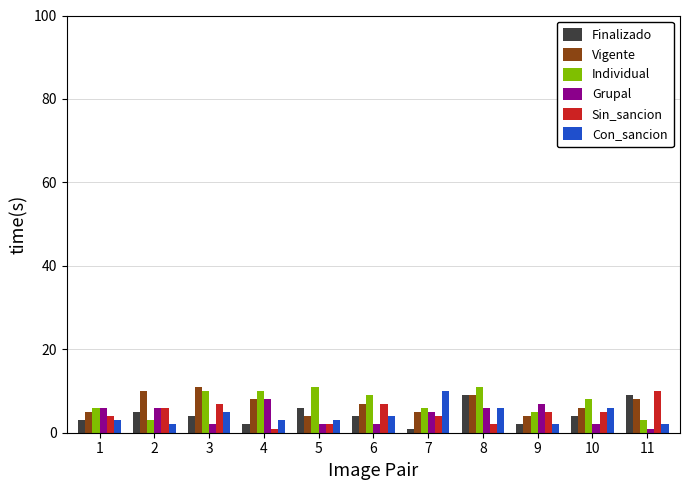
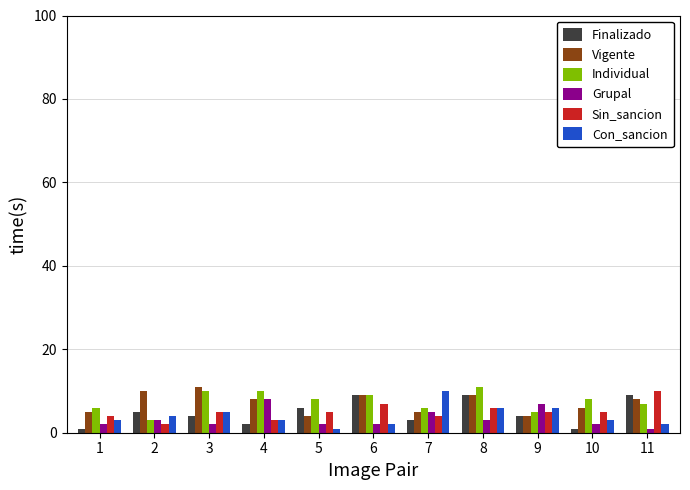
Finalizado, 1: 3 -> 1
Grupal, 1: 6 -> 2
Grupal, 2: 6 -> 3
Sin_sancion, 2: 6 -> 2
Con_sancion, 2: 2 -> 4
Sin_sancion, 3: 7 -> 5
Sin_sancion, 4: 1 -> 3
Individual, 5: 11 -> 8
Sin_sancion, 5: 2 -> 5
Con_sancion, 5: 3 -> 1
Finalizado, 6: 4 -> 9
Vigente, 6: 7 -> 9
Con_sancion, 6: 4 -> 2
Finalizado, 7: 1 -> 3
Grupal, 8: 6 -> 3
Sin_sancion, 8: 2 -> 6
Finalizado, 9: 2 -> 4
Con_sancion, 9: 2 -> 6
Finalizado, 10: 4 -> 1
Con_sancion, 10: 6 -> 3
Individual, 11: 3 -> 7
